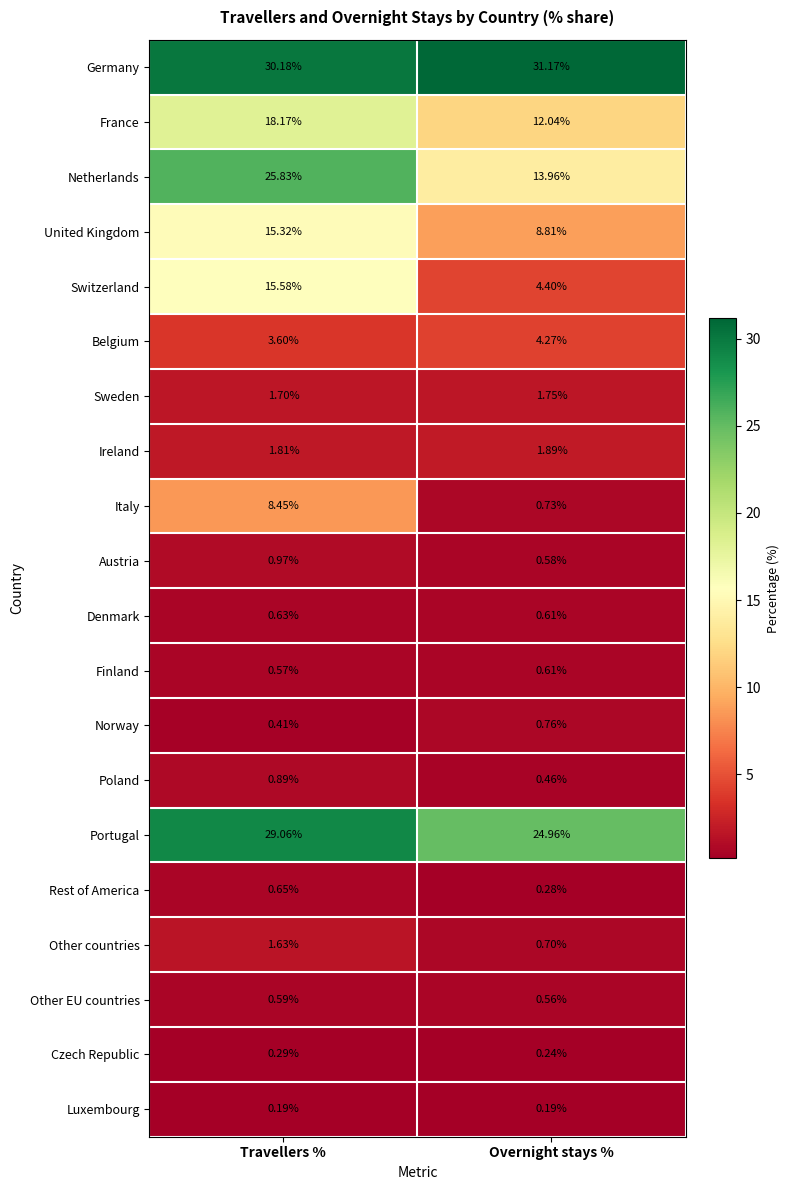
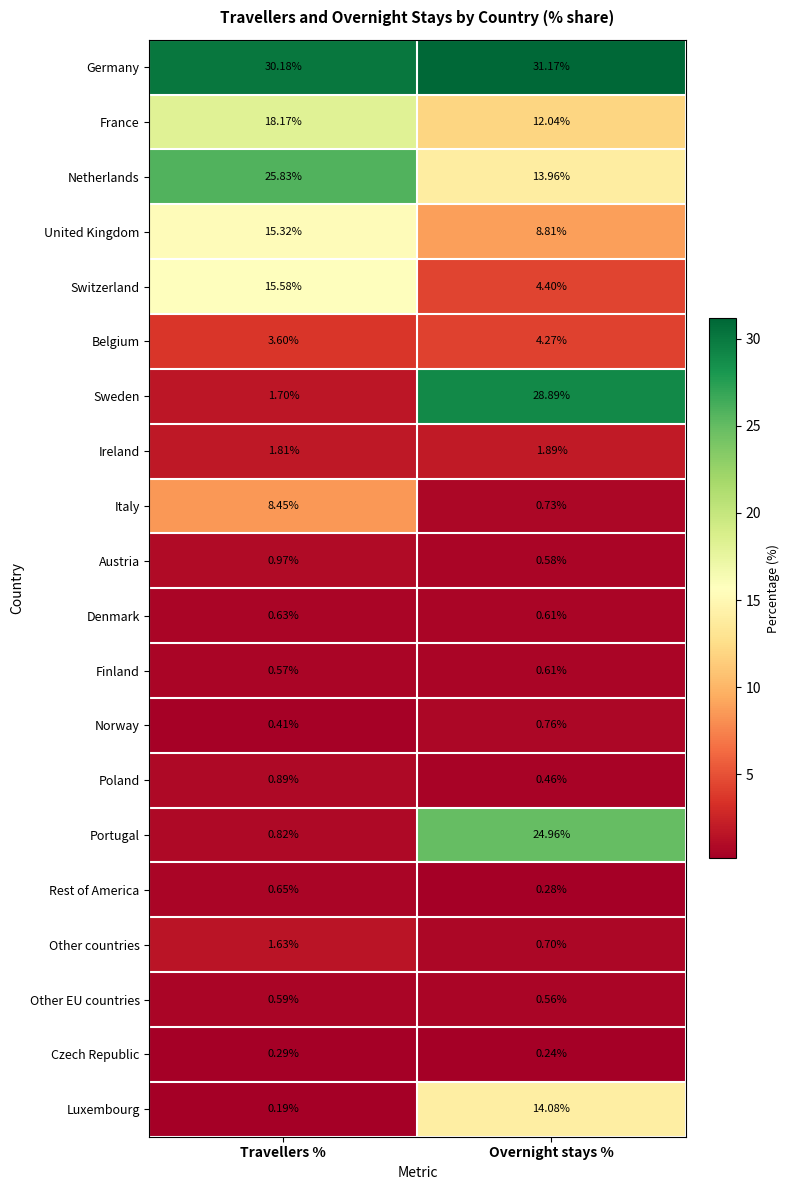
Sweden, Overnight stays %: 1.75% -> 28.89%
Portugal, Travellers %: 29.06% -> 0.82%
Luxembourg, Overnight stays %: 0.19% -> 14.08%
